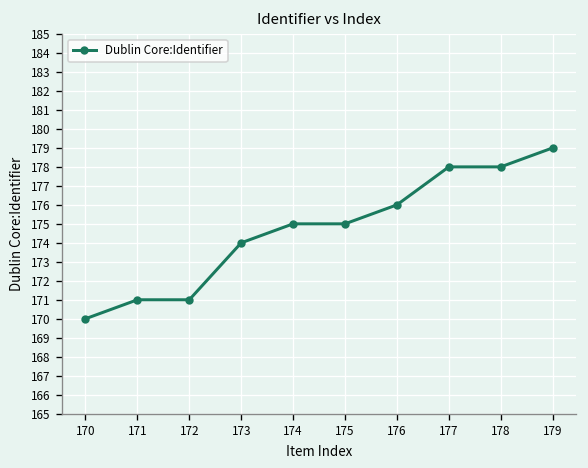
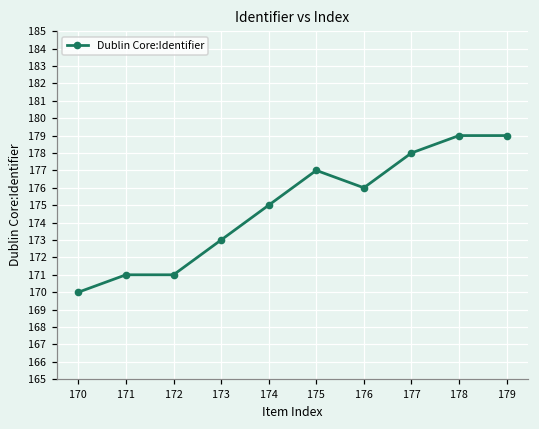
173: 174 -> 173
175: 175 -> 177
178: 178 -> 179
